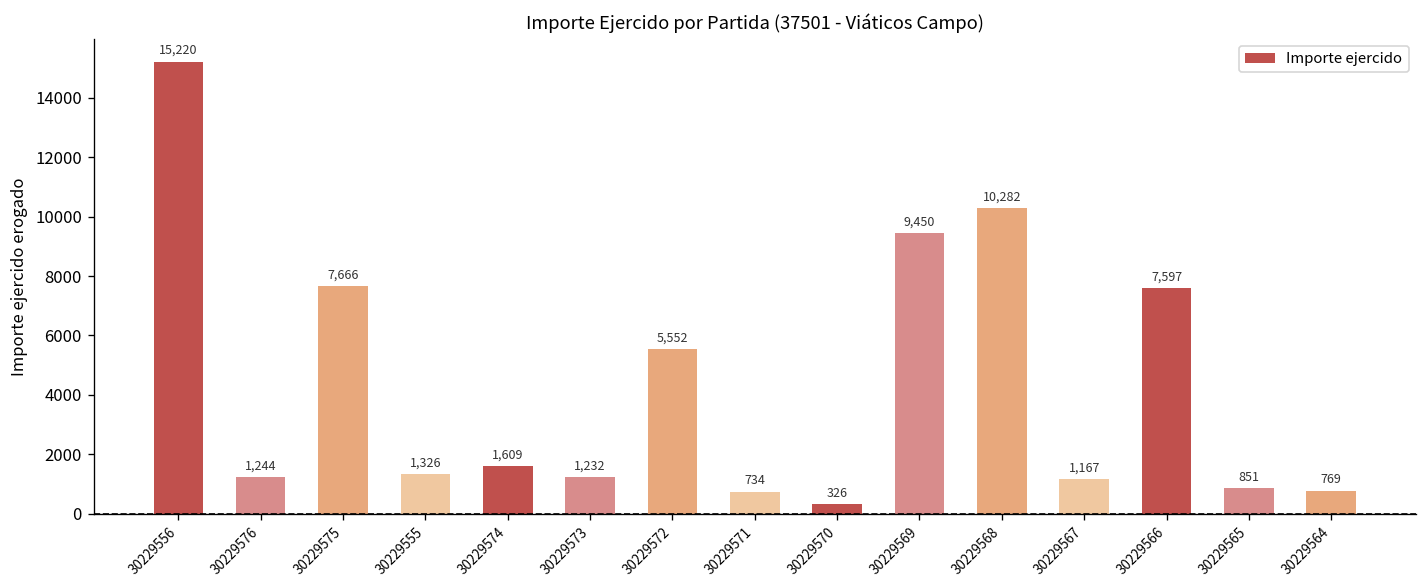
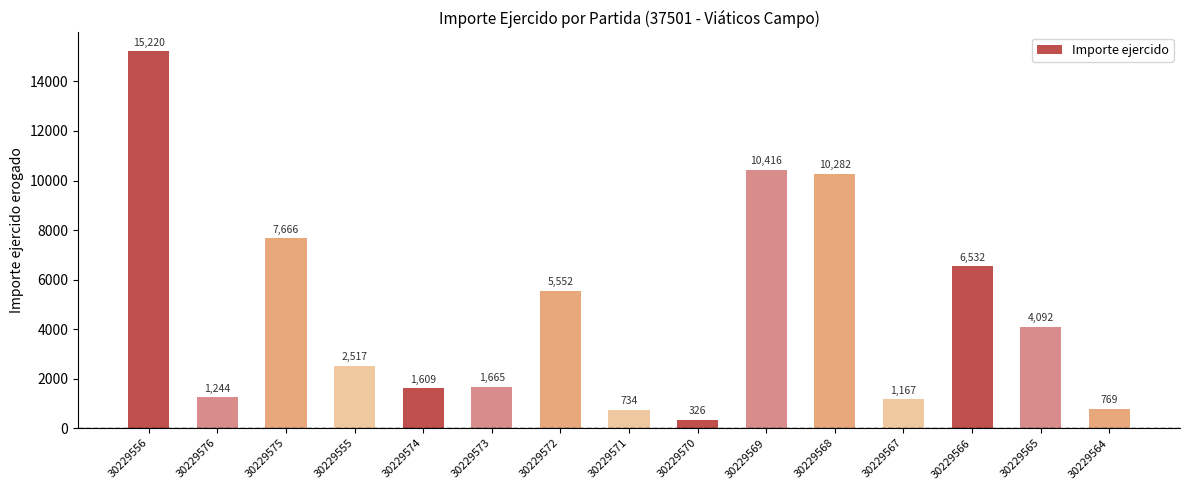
30229555: 1,326 -> 2,517
30229573: 1,232 -> 1,665
30229569: 9,450 -> 10,416
30229566: 7,597 -> 6,532
30229565: 851 -> 4,092
